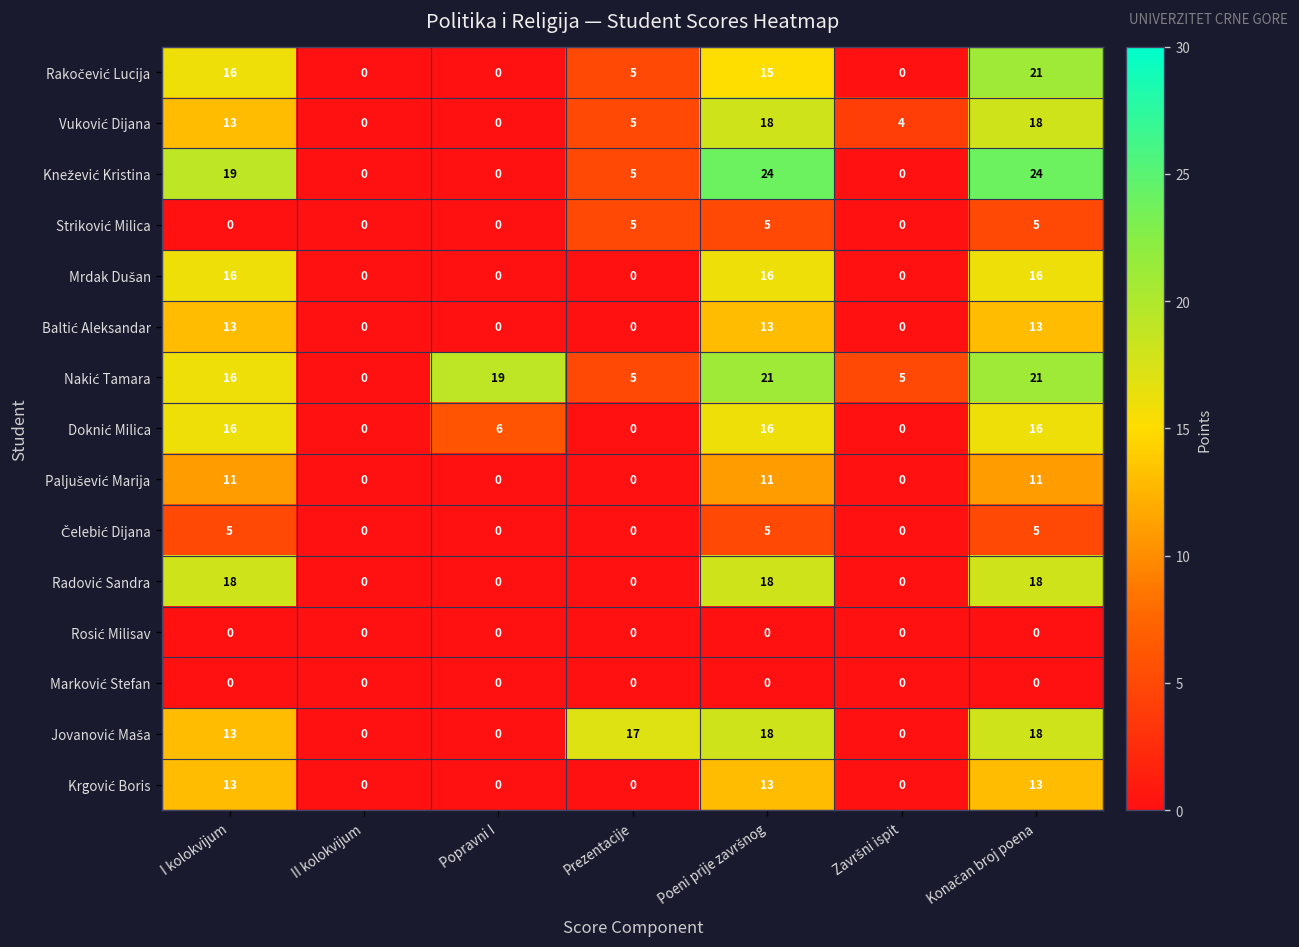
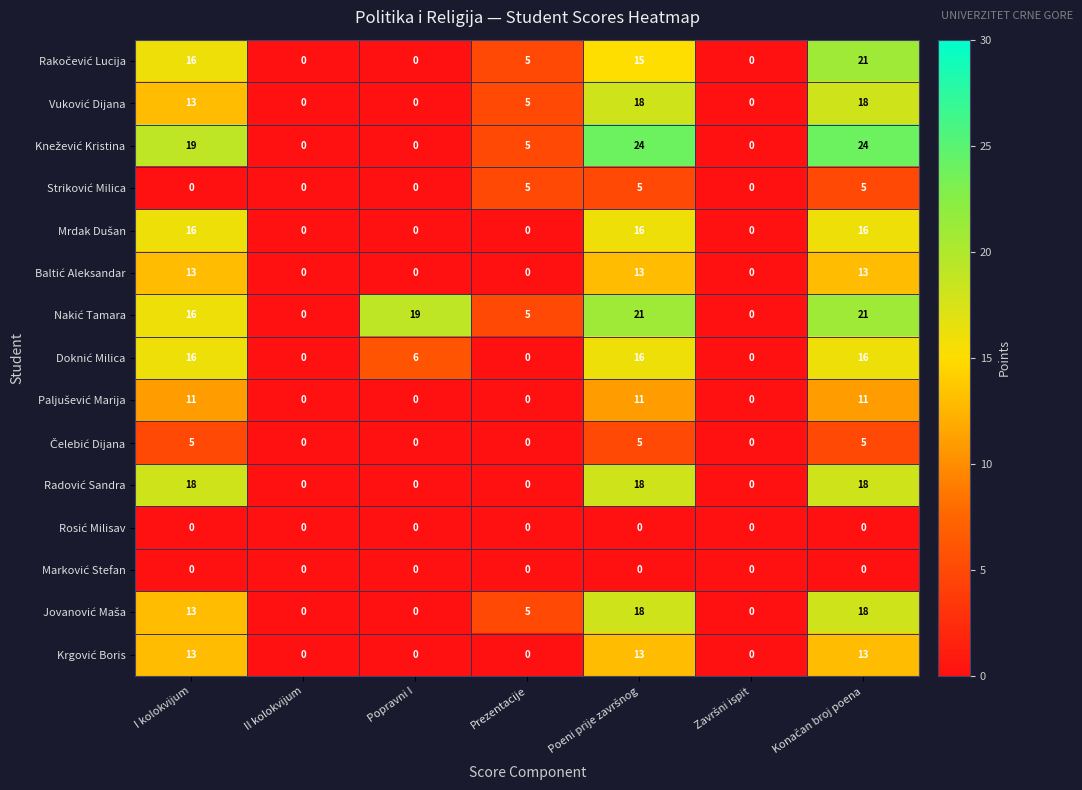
Vuković Dijana, Završni ispit: 4 -> 0
Nakić Tamara, Završni ispit: 5 -> 0
Jovanović Maša, Prezentacije: 17 -> 5
